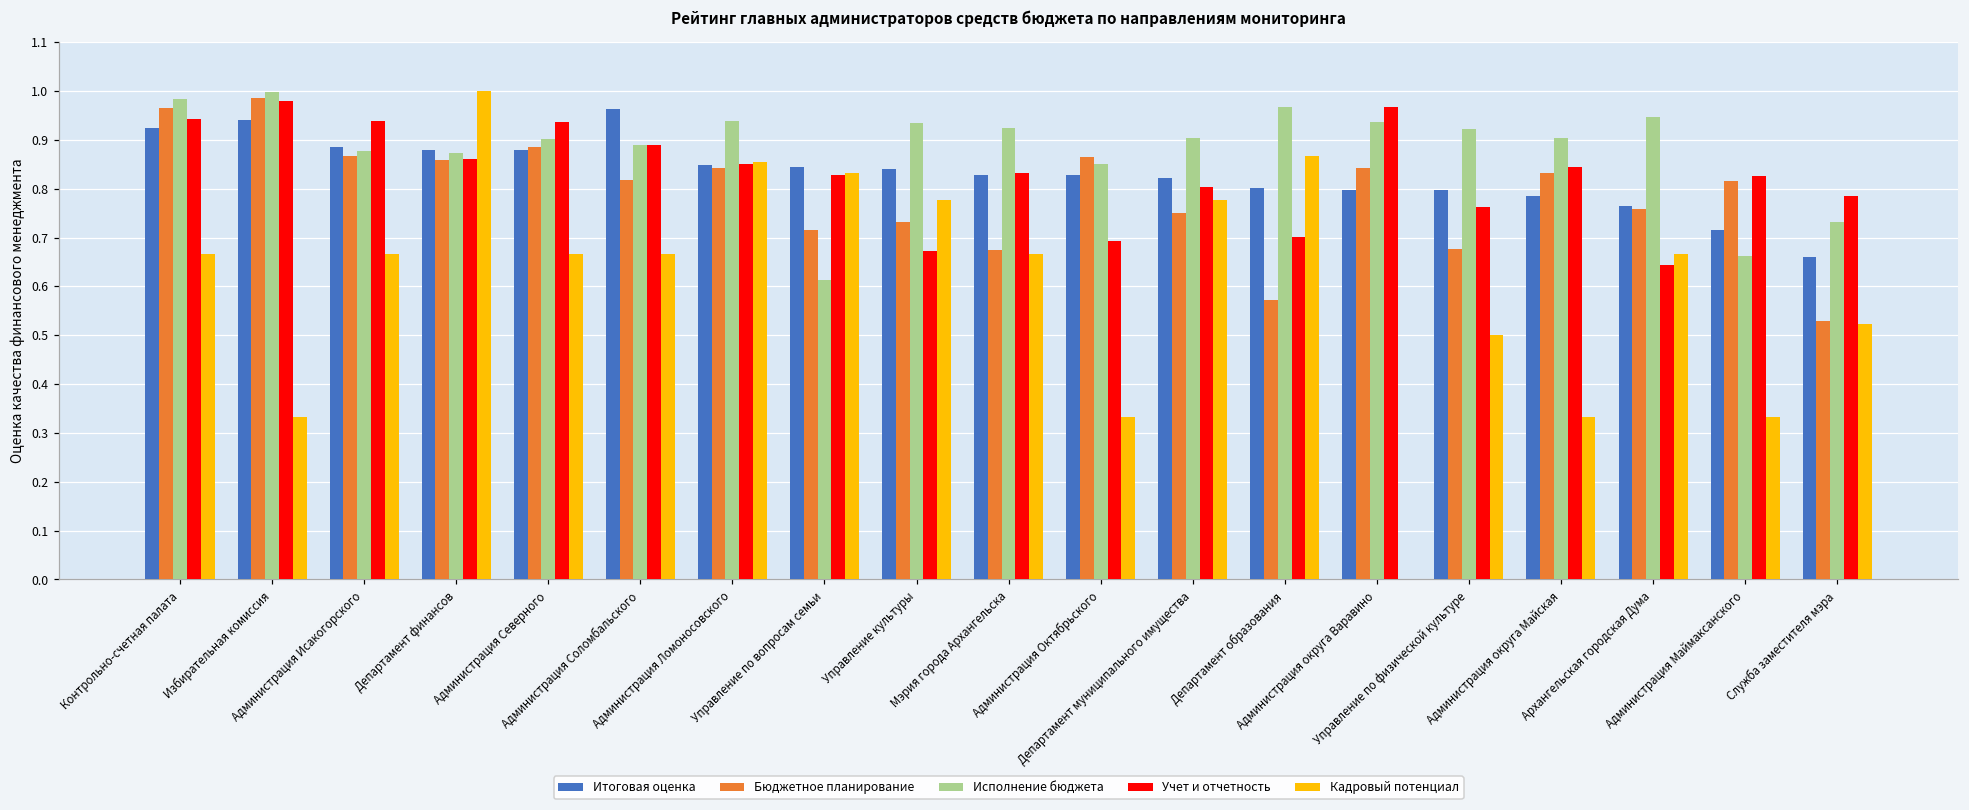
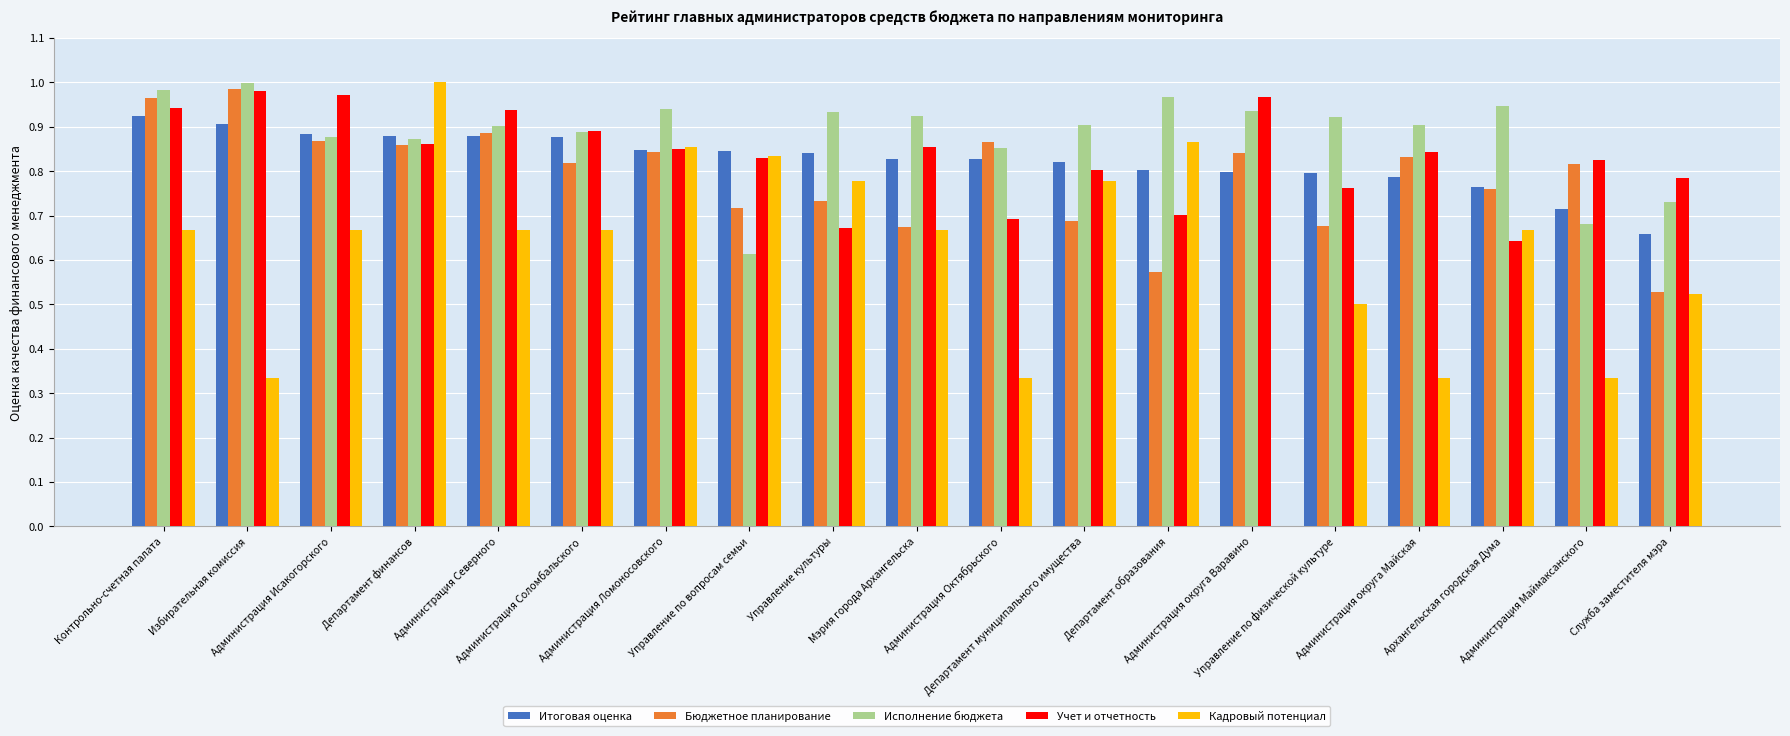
Итоговая оценка, Избирательная комиссия: 0.94 -> 0.91
Учет и отчетность, Администрация Исакогорского: 0.94 -> 0.97
Итоговая оценка, Администрация Соломбальского: 0.96 -> 0.88
Учет и отчетность, Мэрия города Архангельска: 0.83 -> 0.86
Бюджетное планирование, Департамент муниципального имущества: 0.75 -> 0.69
Исполнение бюджета, Администрация Маймаксанского: 0.66 -> 0.68
